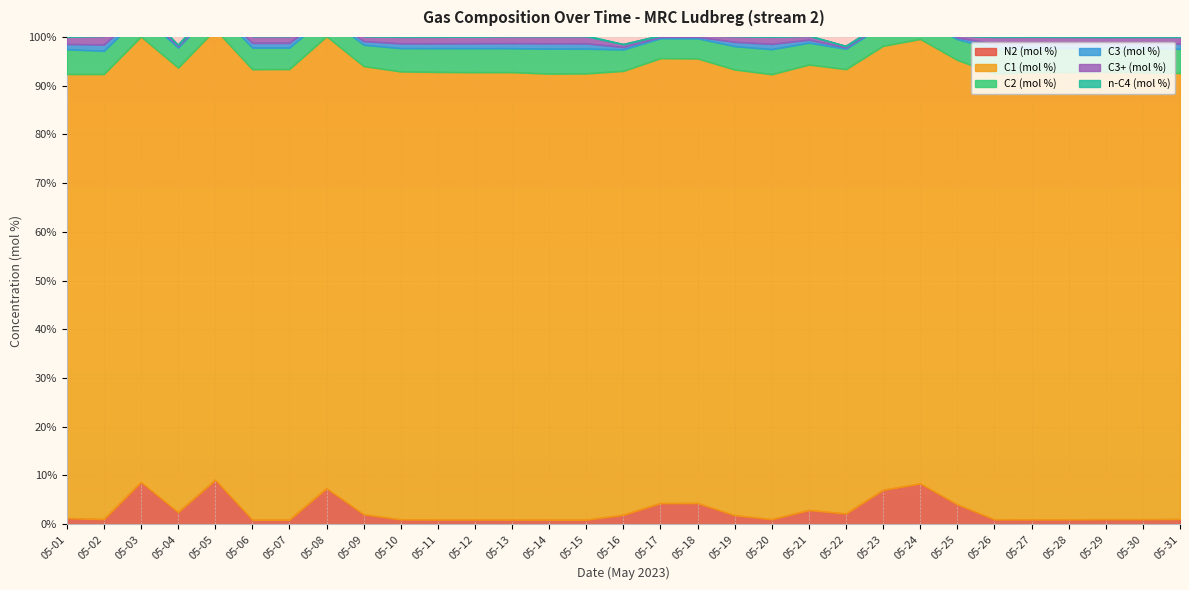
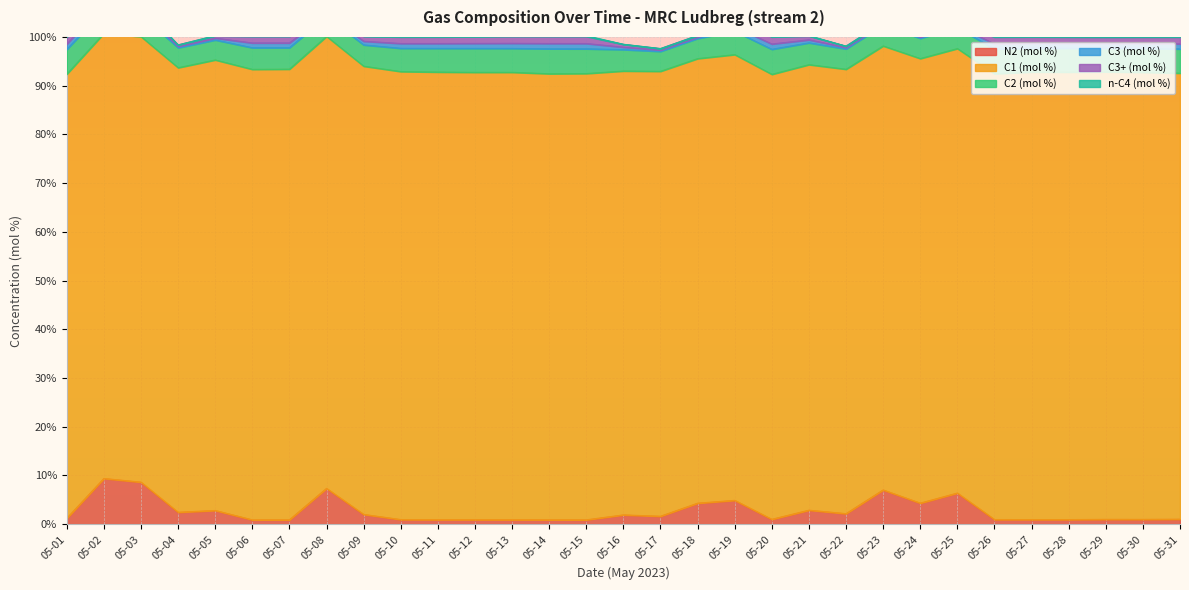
N2 (mol %), 05-02: 1% -> 9%
N2 (mol %), 05-05: 9% -> 3%
N2 (mol %), 05-17: 4% -> 2%
N2 (mol %), 05-19: 2% -> 5%
N2 (mol %), 05-24: 8% -> 4%
N2 (mol %), 05-25: 4% -> 6%
